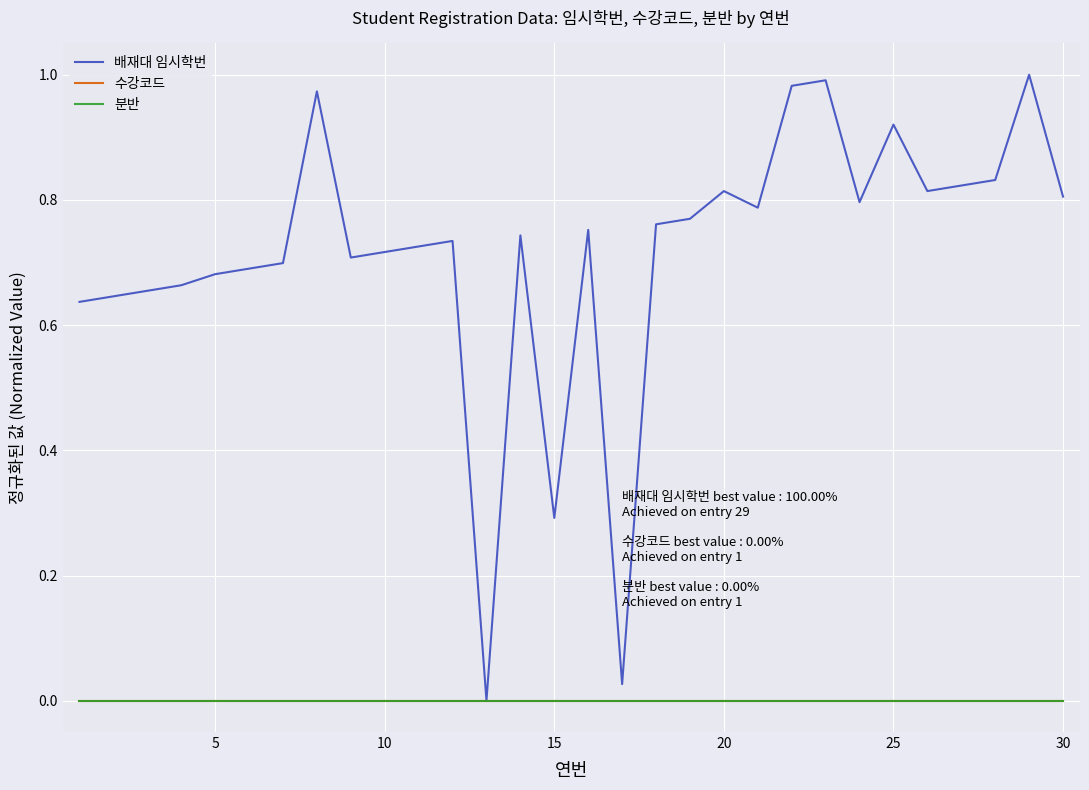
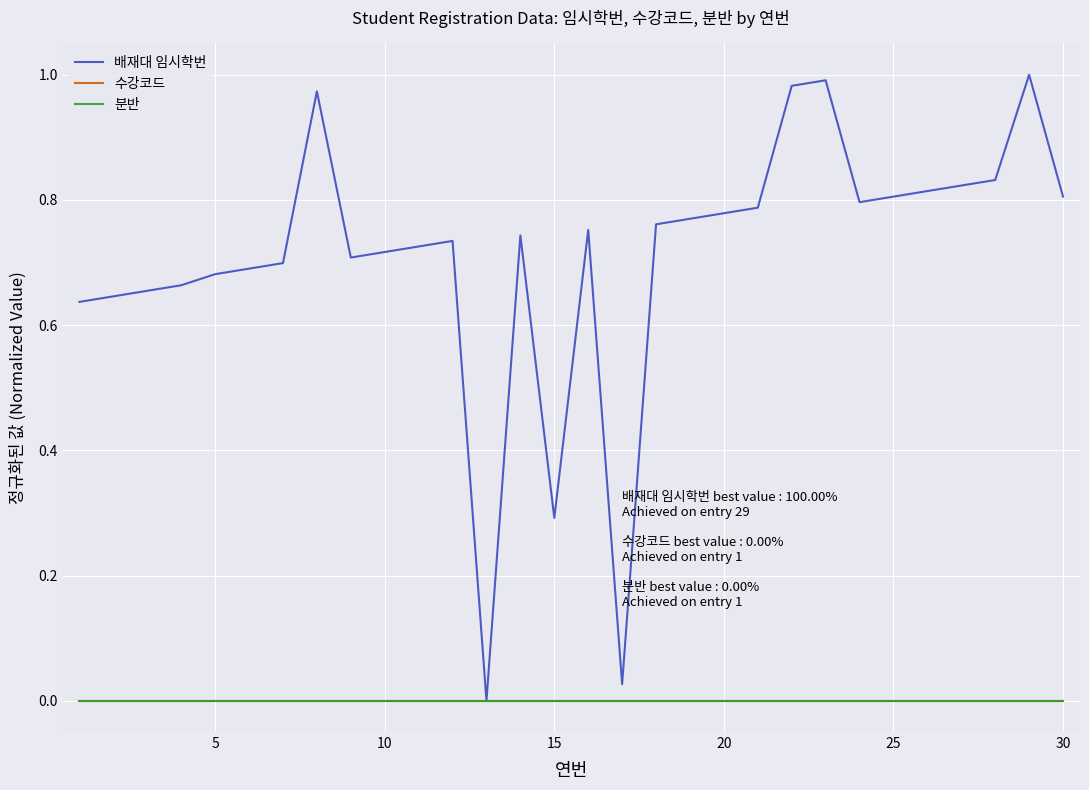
배재대 임시학번, 20: 0.81 -> 0.78
배재대 임시학번, 25: 0.92 -> 0.81
